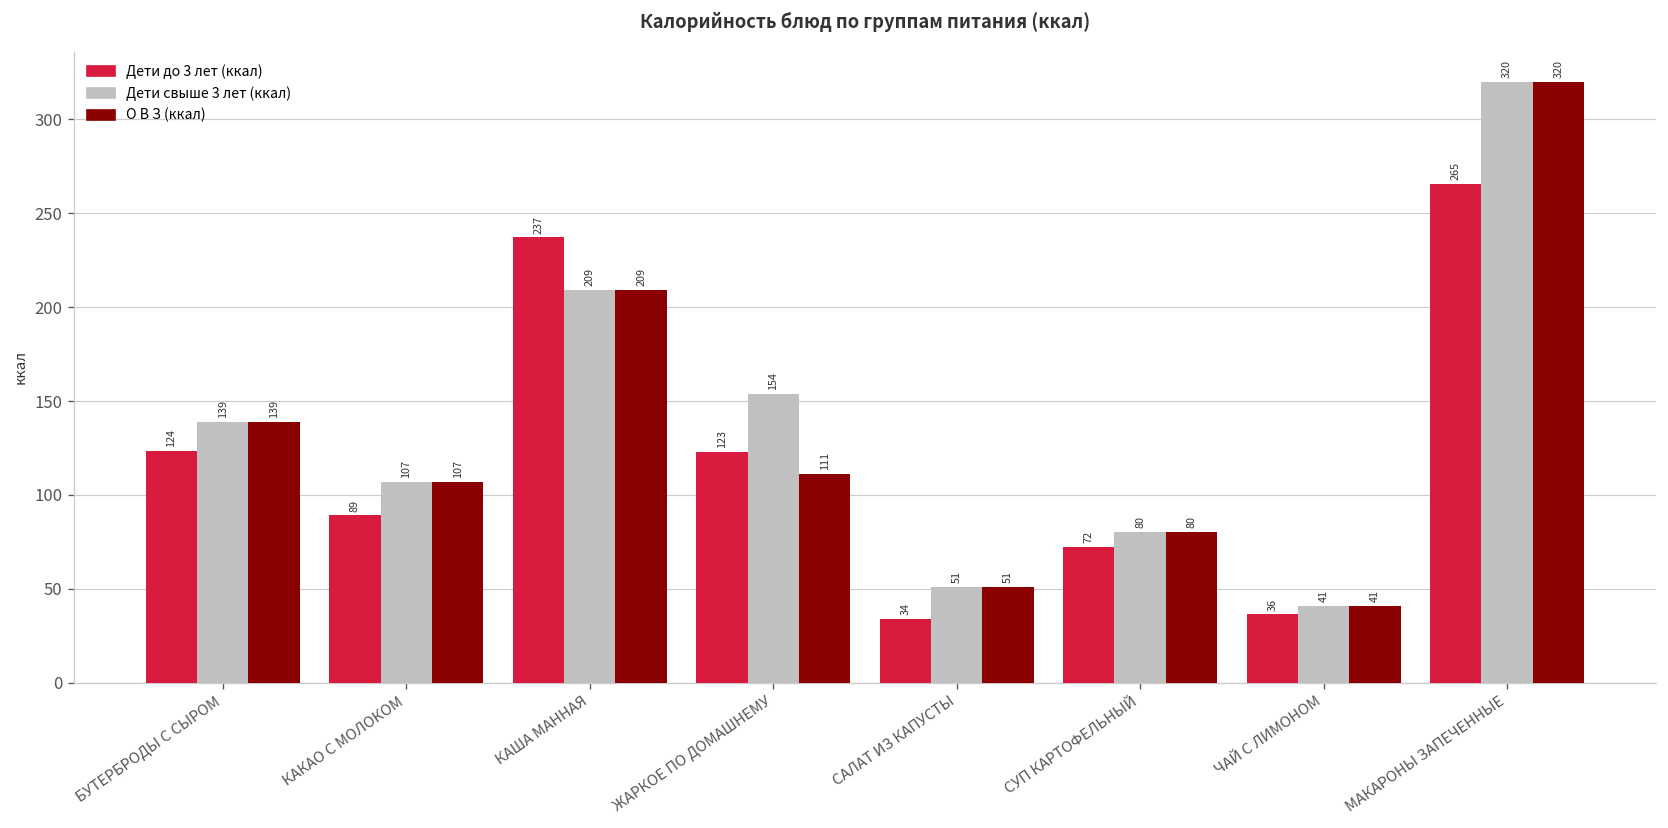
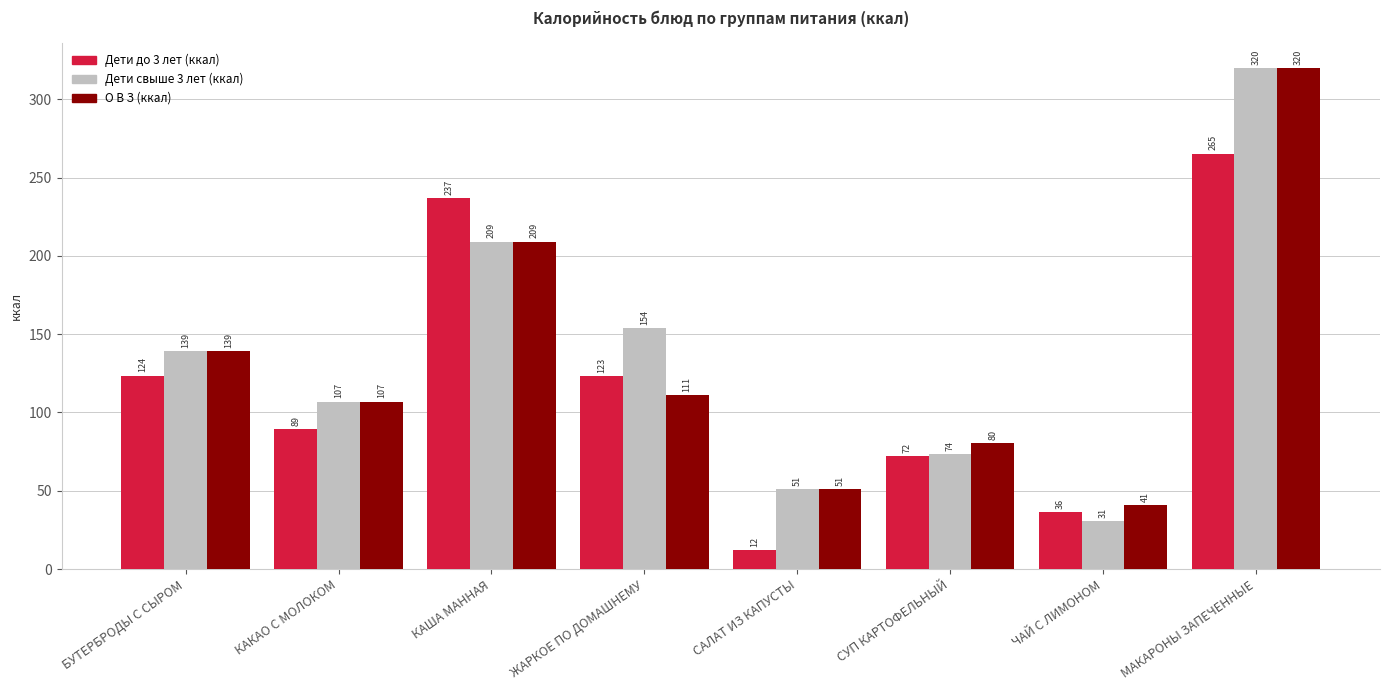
Дети до 3 лет (ккал), САЛАТ ИЗ КАПУСТЫ: 34 -> 12
Дети свыше 3 лет (ккал), СУП КАРТОФЕЛЬНЫЙ: 80 -> 74
Дети свыше 3 лет (ккал), ЧАЙ С ЛИМОНОМ: 41 -> 31
